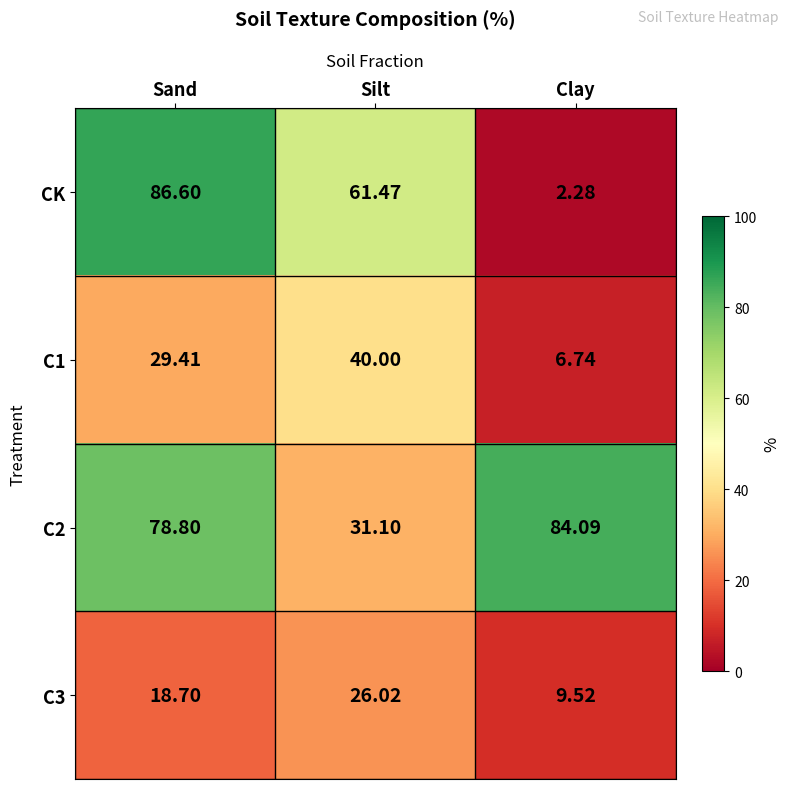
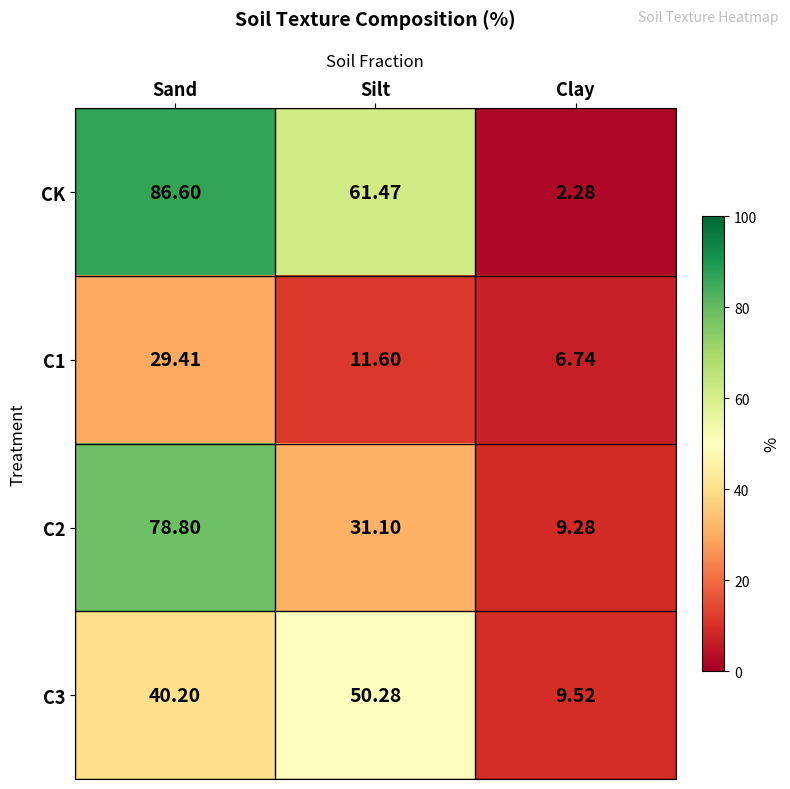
C1, Silt: 40.00 -> 11.60
C2, Clay: 84.09 -> 9.28
C3, Sand: 18.70 -> 40.20
C3, Silt: 26.02 -> 50.28
